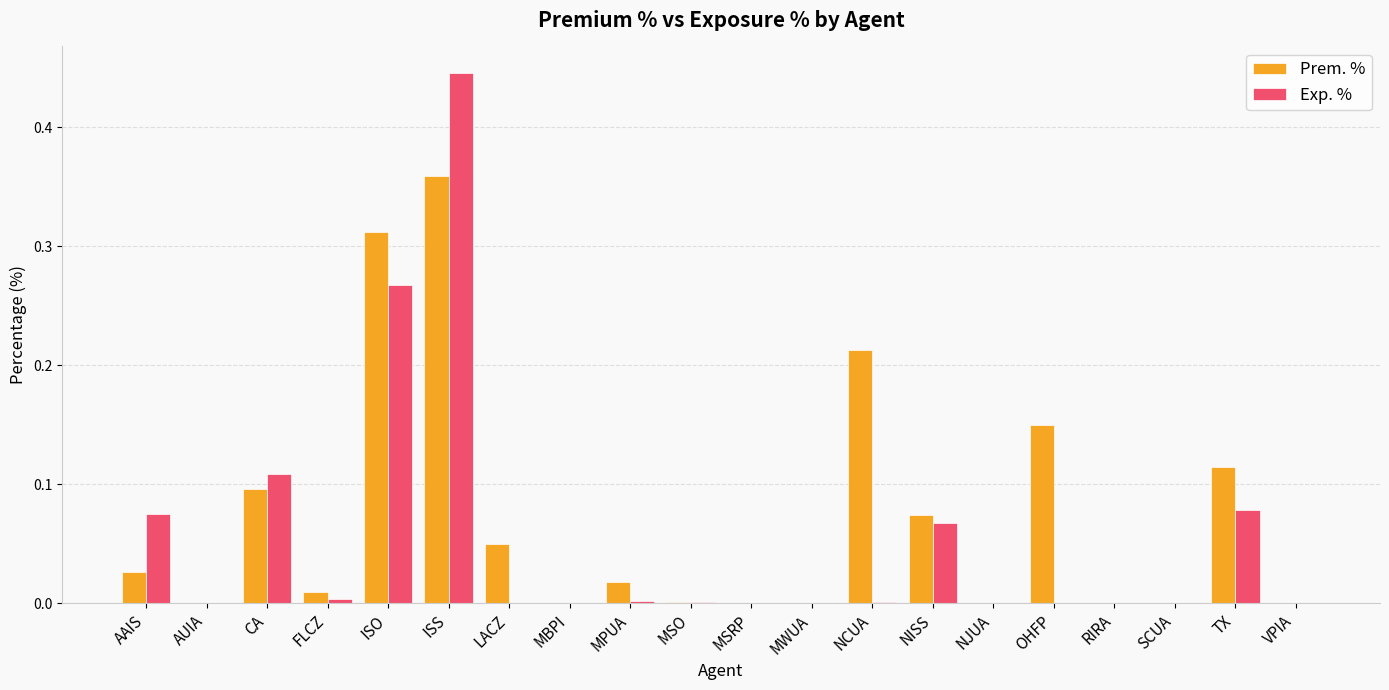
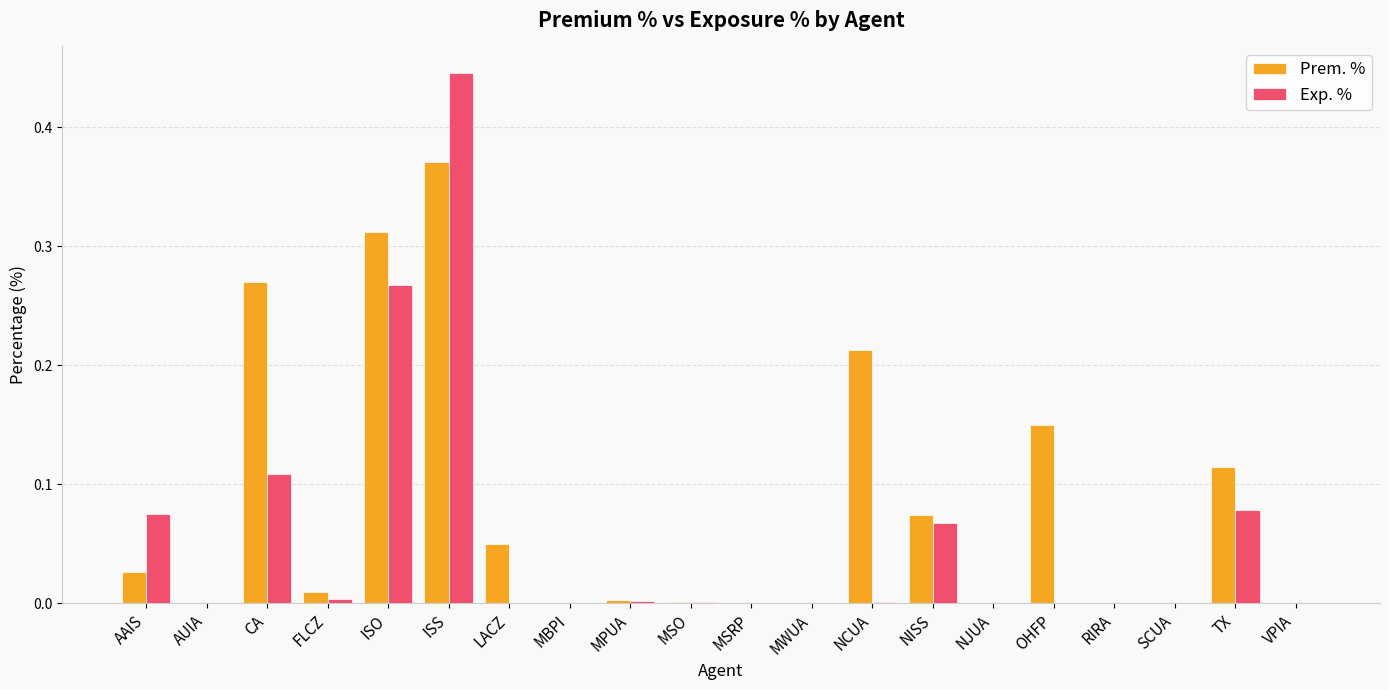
Prem. %, CA: 0.096 -> 0.270
Prem. %, ISS: 0.359 -> 0.371
Prem. %, MPUA: 0.018 -> 0.003
